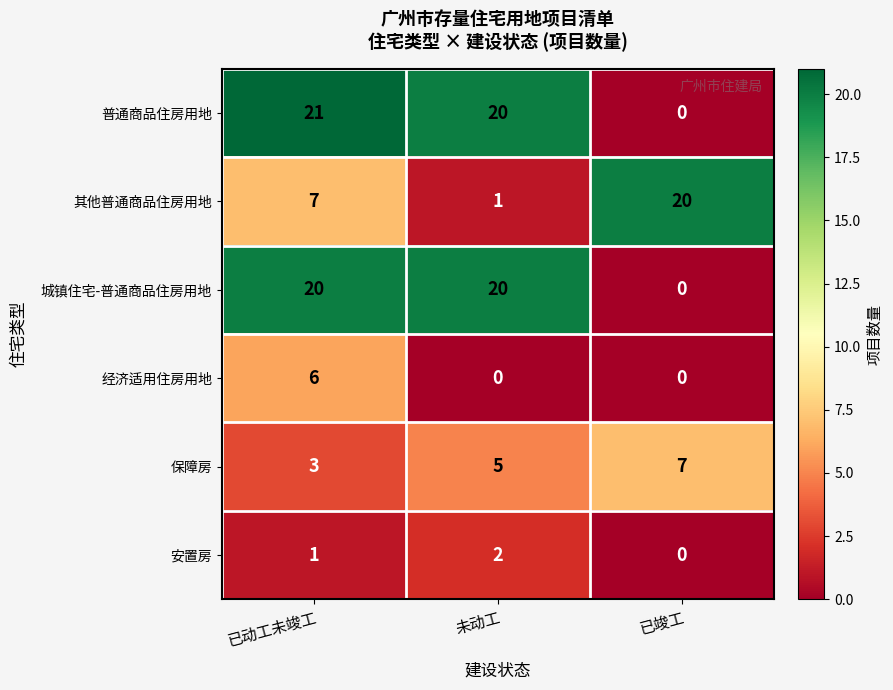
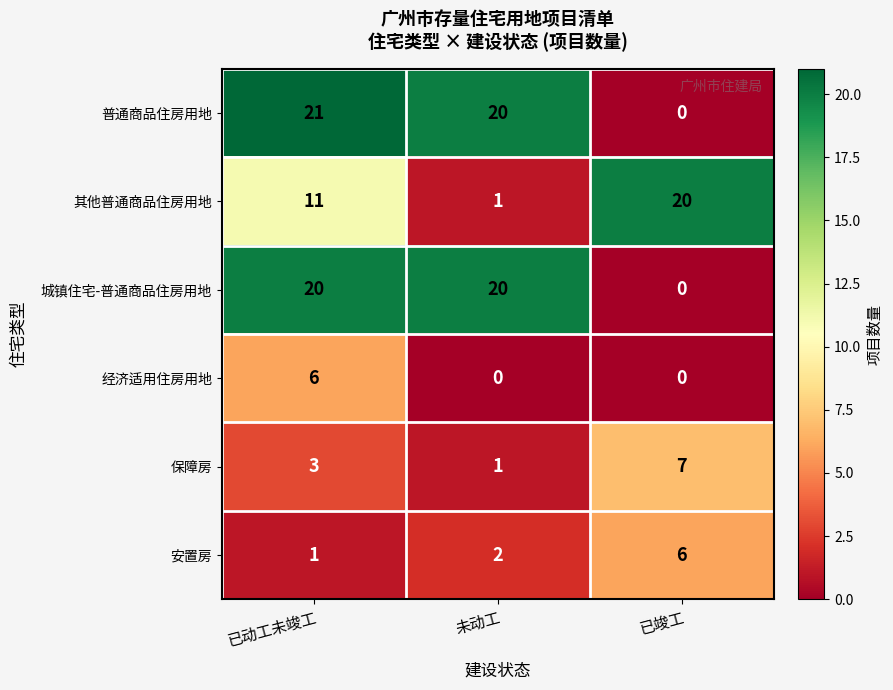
其他普通商品住房用地, 已动工未竣工: 7 -> 11
保障房, 未动工: 5 -> 1
安置房, 已竣工: 0 -> 6
